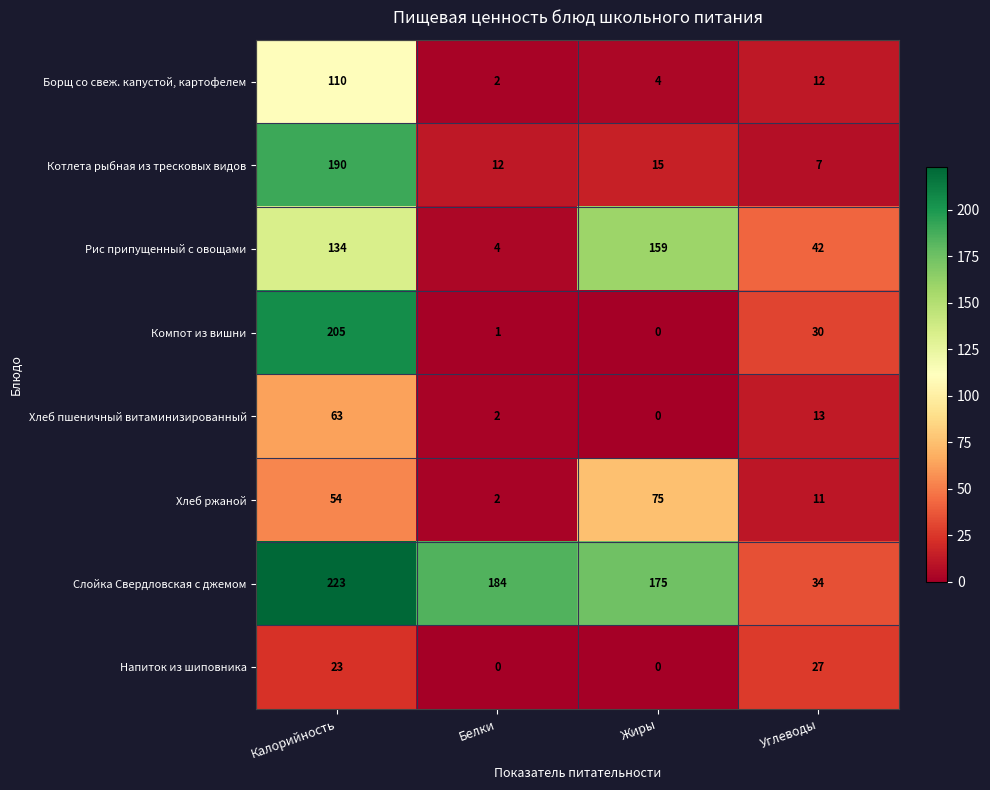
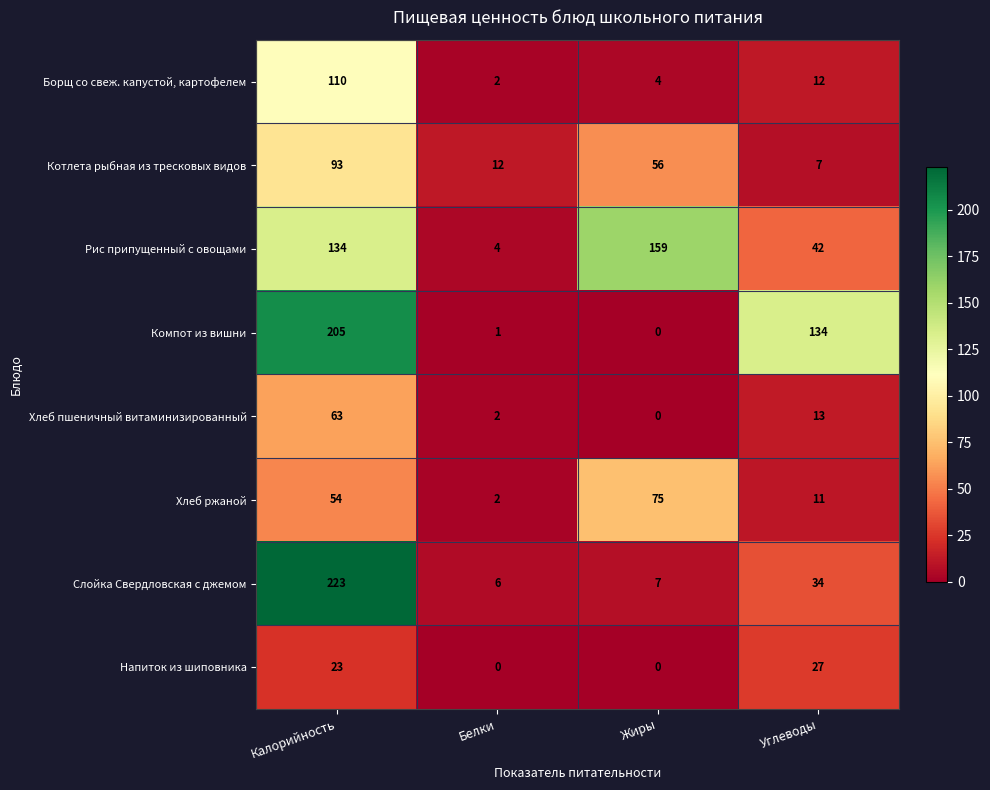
Котлета рыбная из тресковых видов, Калорийность: 190 -> 93
Котлета рыбная из тресковых видов, Жиры: 15 -> 56
Компот из вишни, Углеводы: 30 -> 134
Слойка Свердловская с джемом, Белки: 184 -> 6
Слойка Свердловская с джемом, Жиры: 175 -> 7
